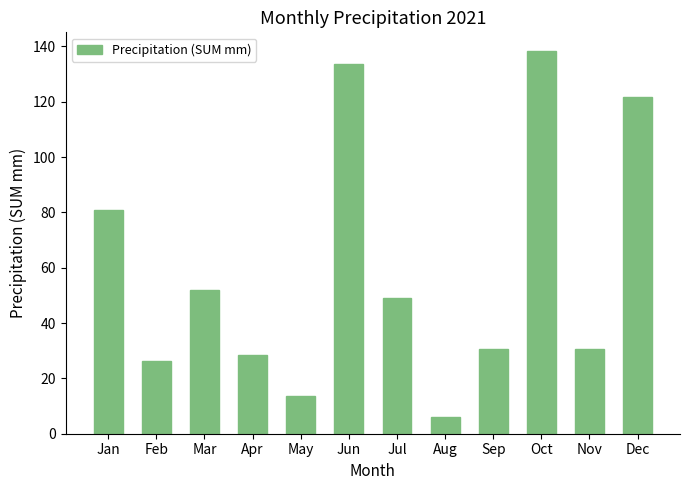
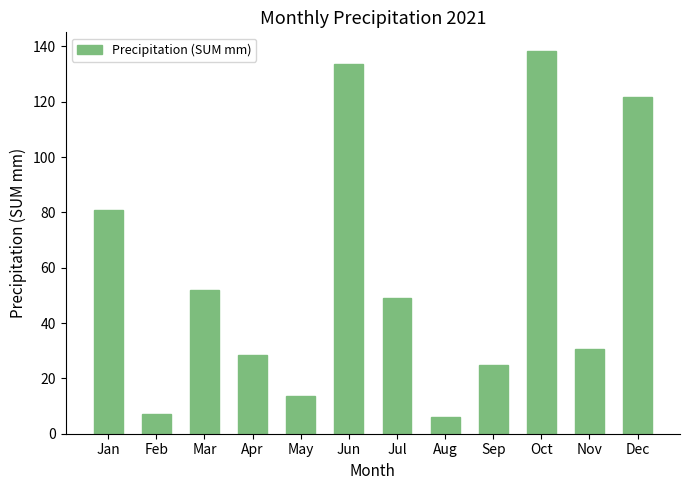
Feb: 26 -> 7
Sep: 31 -> 25
